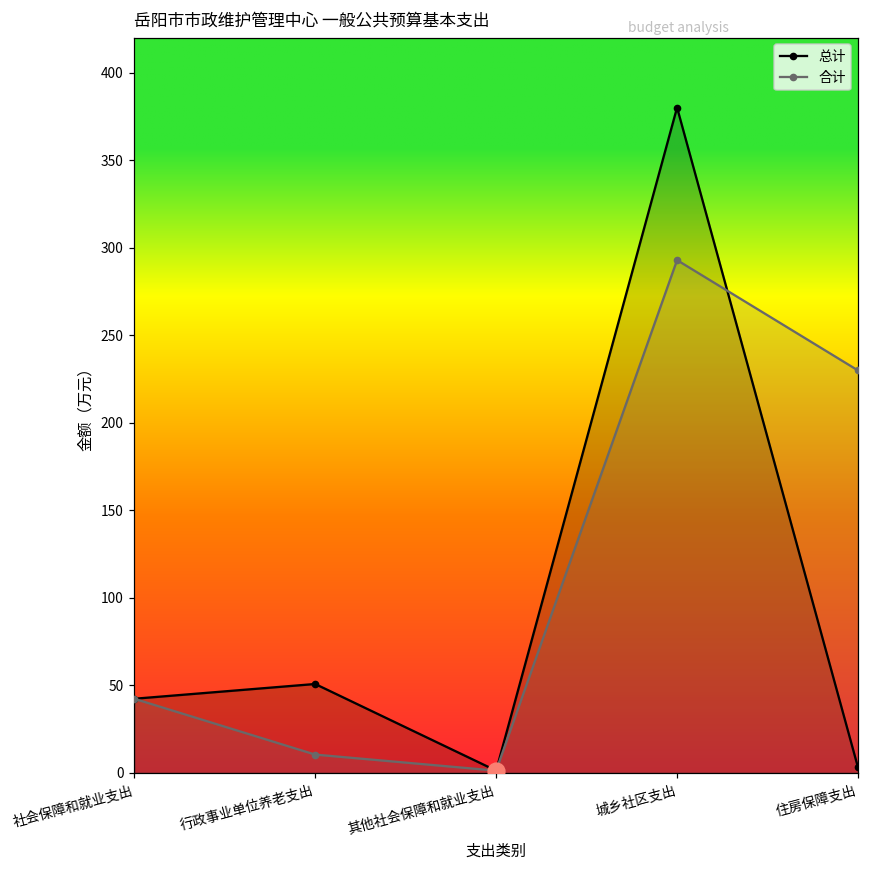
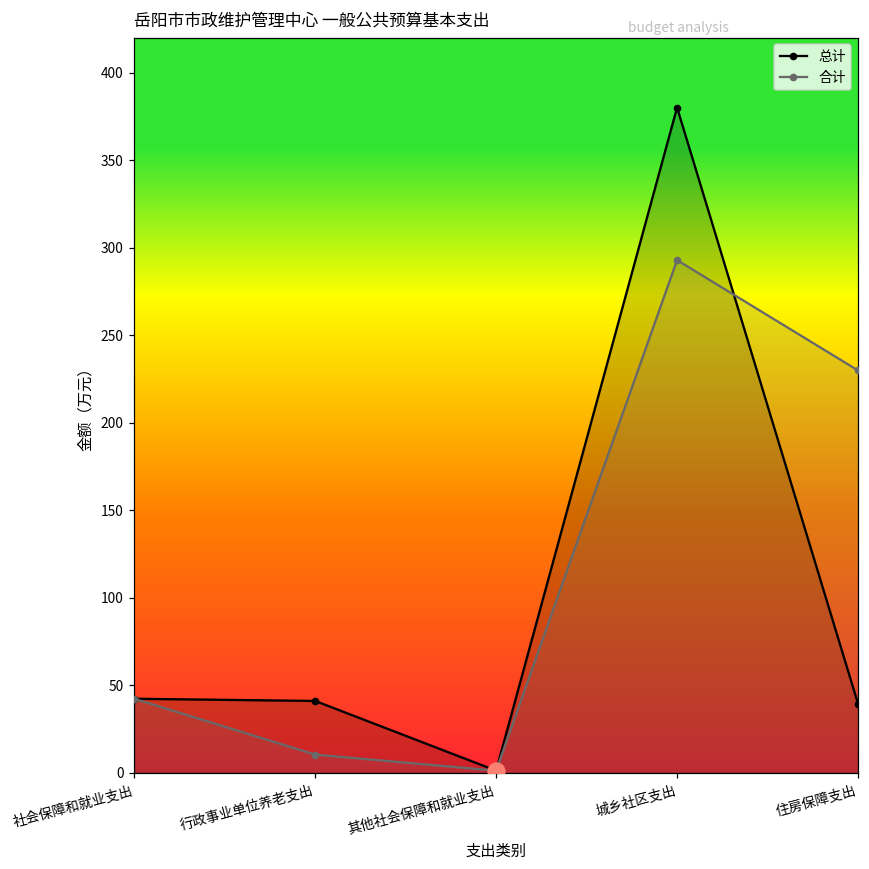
总计, 行政事业单位养老支出: 51 -> 41
总计, 住房保障支出: 3 -> 40
